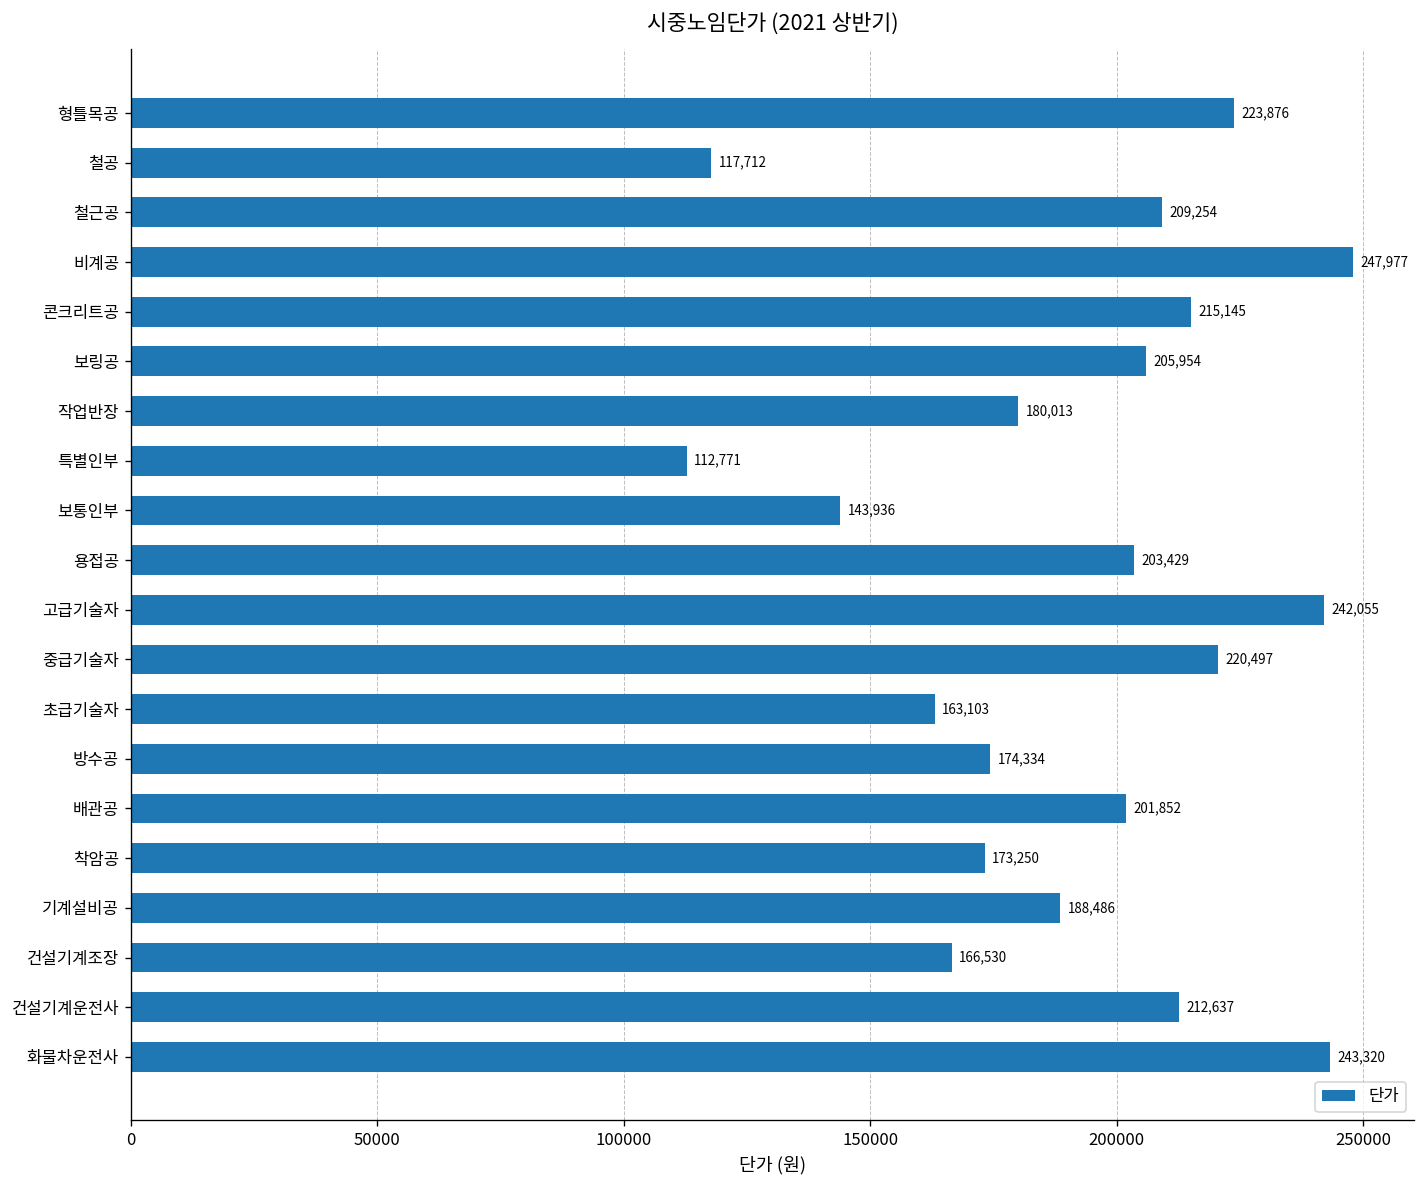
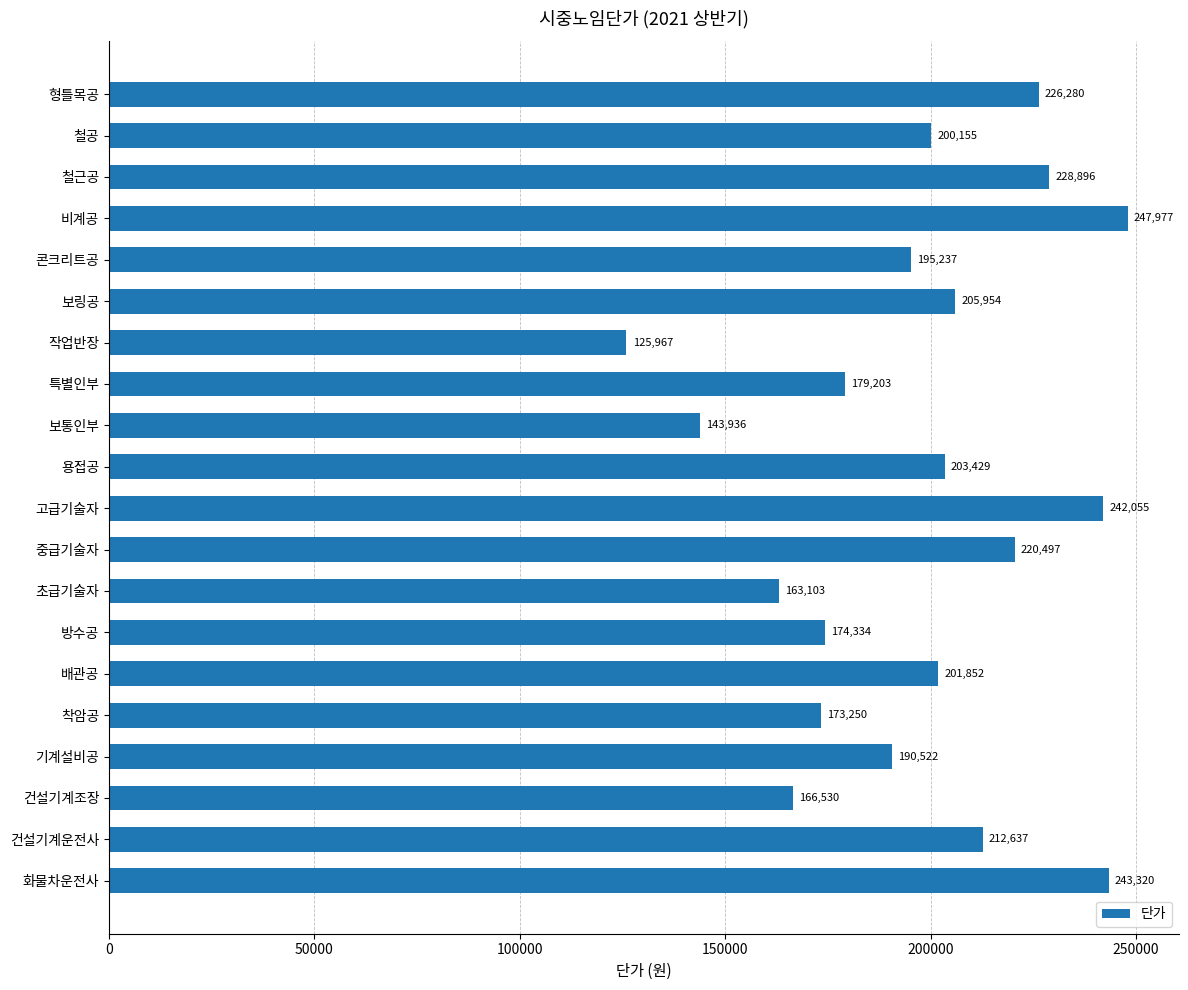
형틀목공: 223,876 -> 226,280
철공: 117,712 -> 200,155
철근공: 209,254 -> 228,896
콘크리트공: 215,145 -> 195,237
작업반장: 180,013 -> 125,967
특별인부: 112,771 -> 179,203
기계설비공: 188,486 -> 190,522
